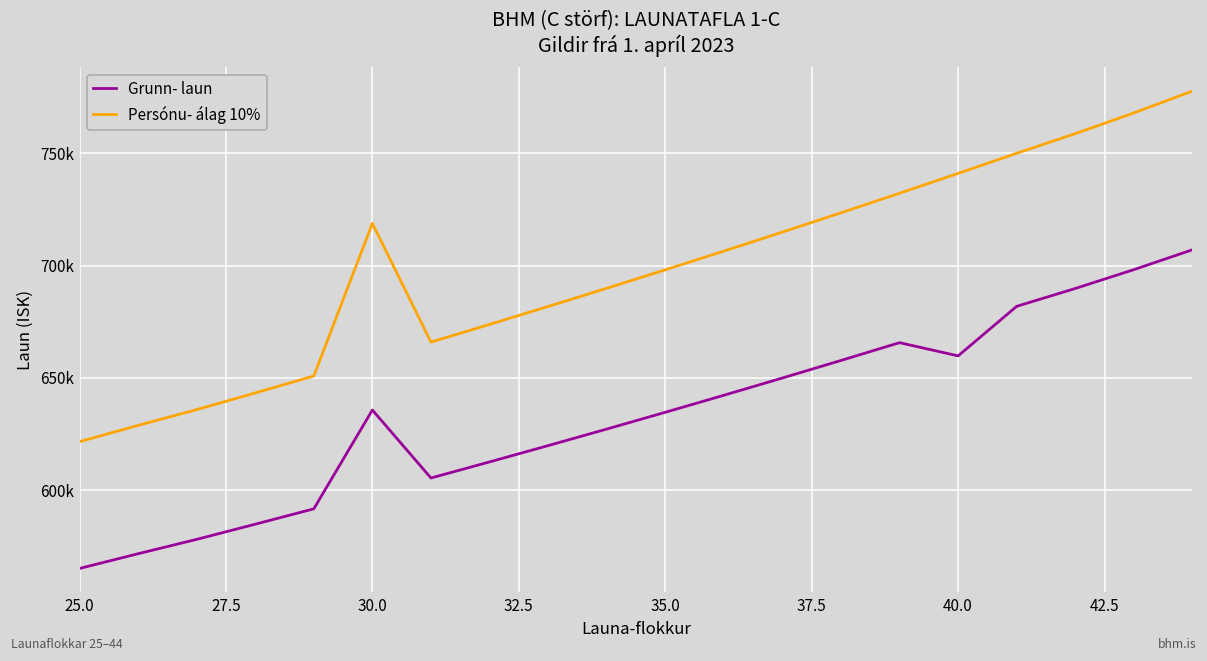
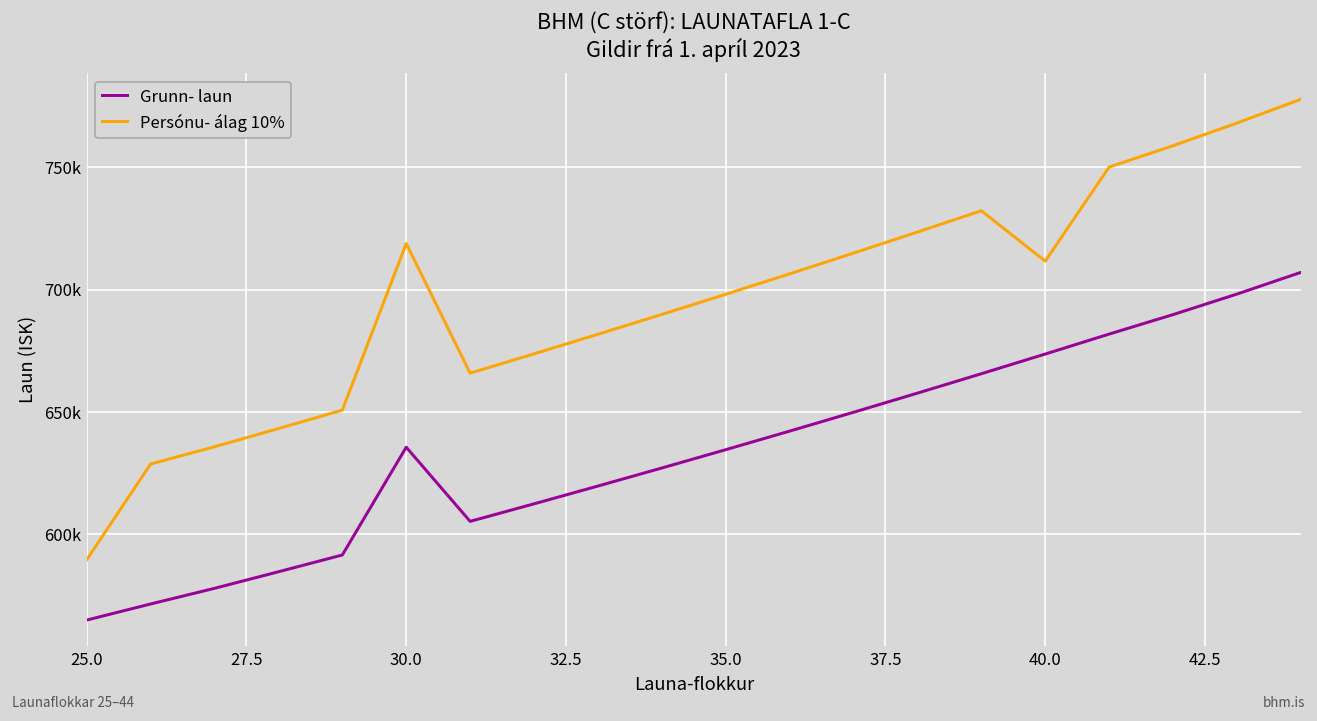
Persónu- álag 10%, 25.0: 622000 -> 590000
Grunn- laun, 40.0: 660000 -> 674000
Persónu- álag 10%, 40.0: 741000 -> 712000
